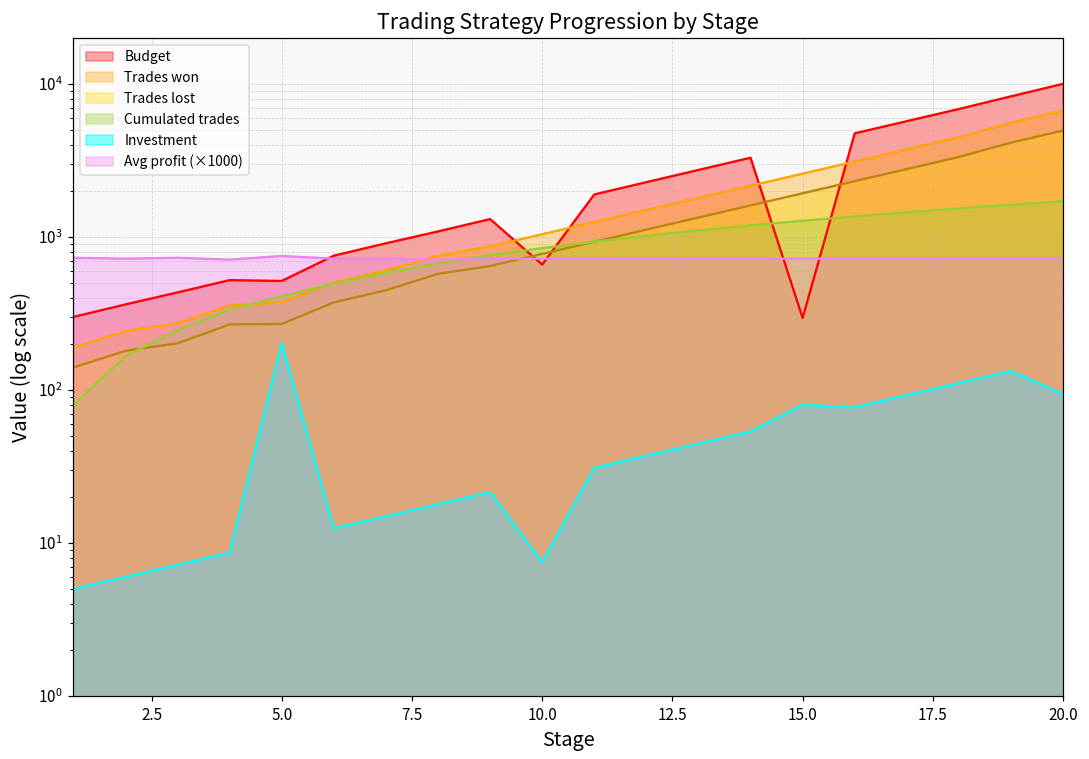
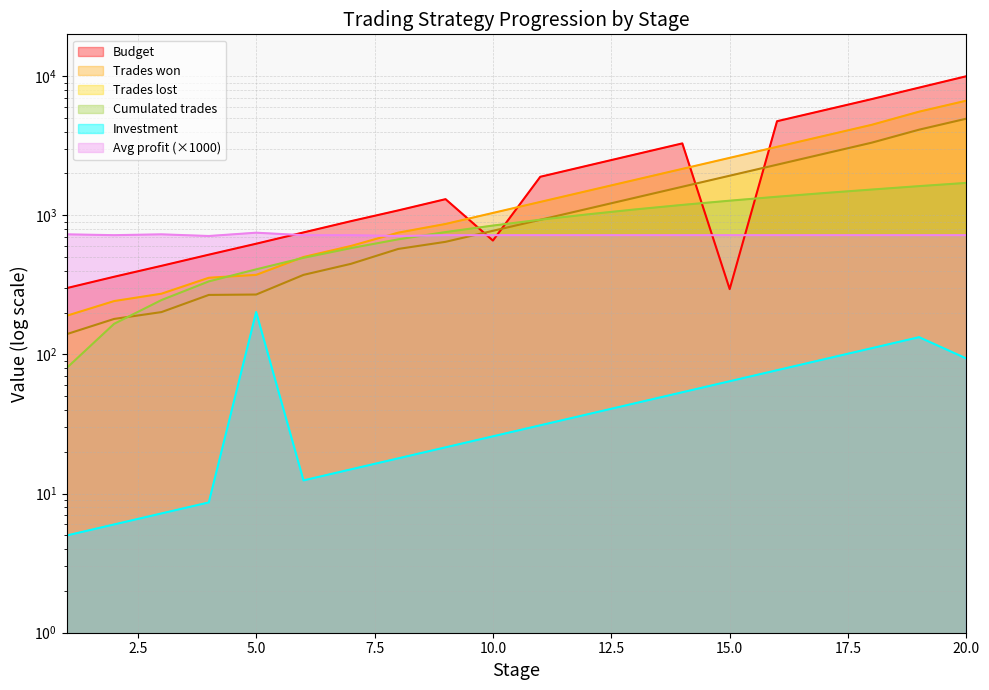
Budget, 5.0: 510 -> 600
Investment, 10.0: 7 -> 26
Investment, 15.0: 80 -> 60
